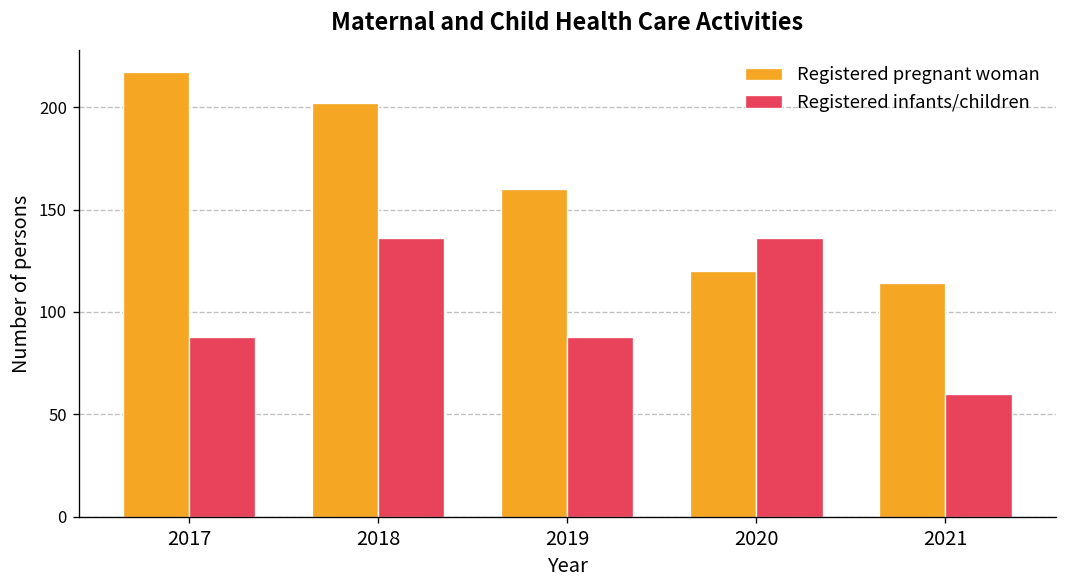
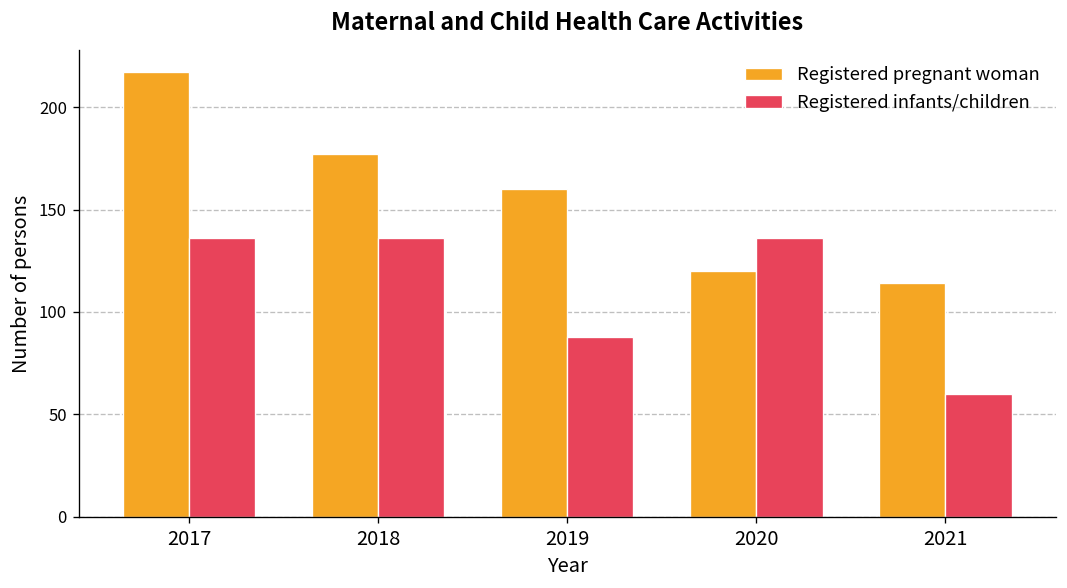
Registered infants/children, 2017: 88 -> 136
Registered pregnant woman, 2018: 202 -> 177
